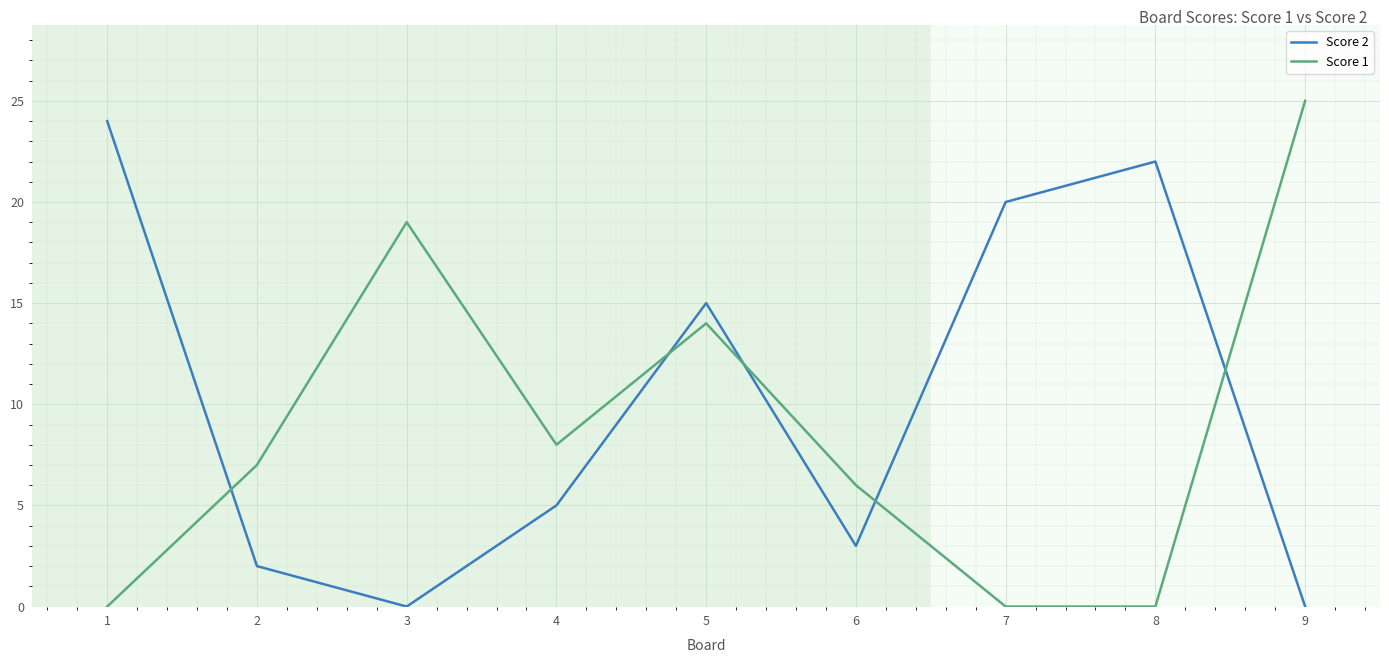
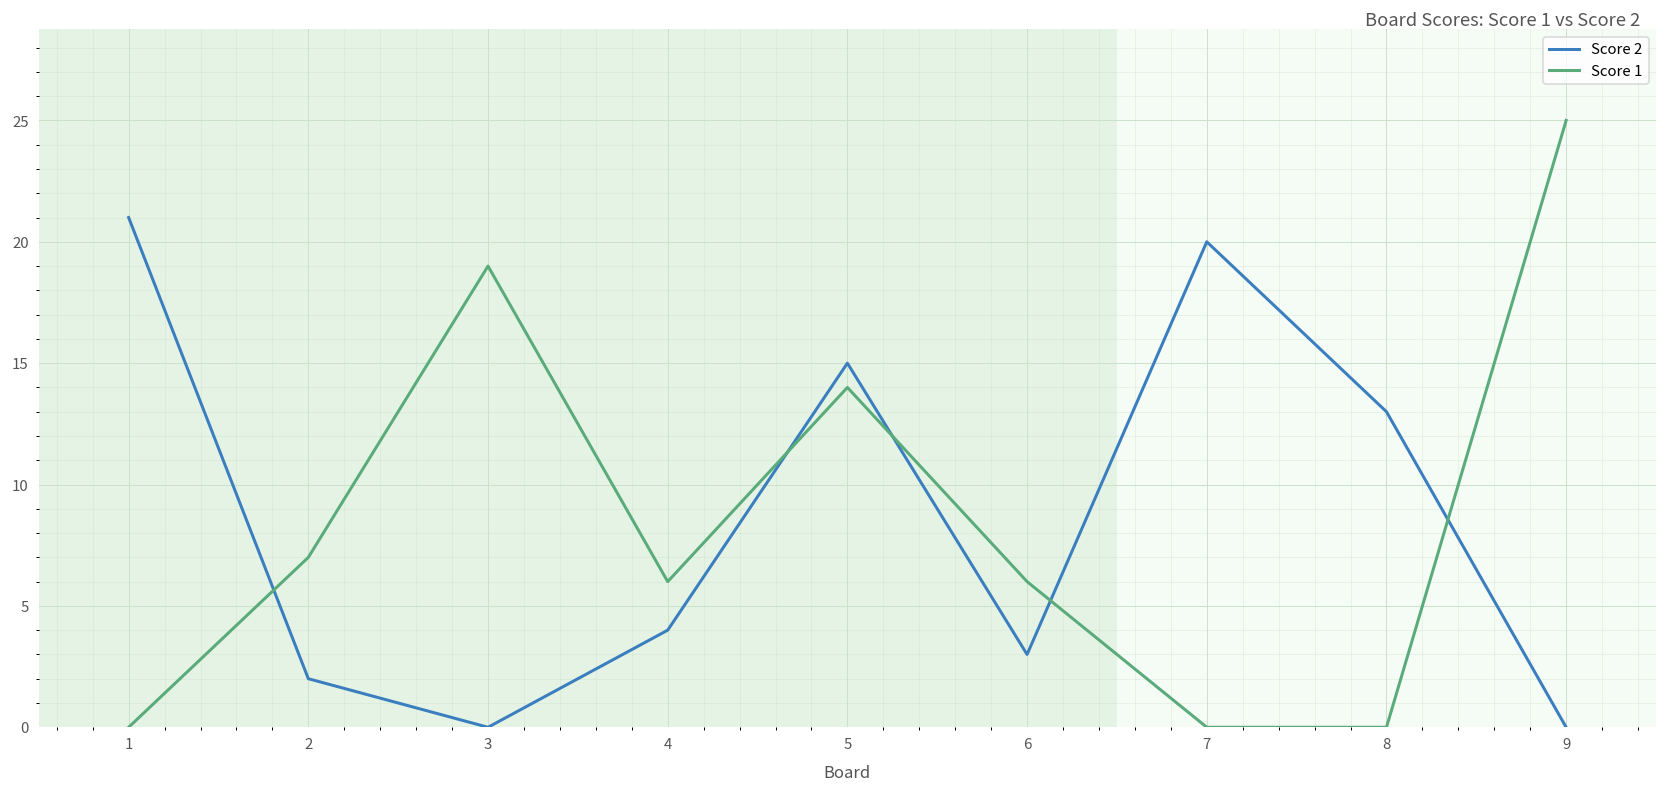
Score 2, 1: 24 -> 21
Score 2, 4: 5 -> 4
Score 1, 4: 8 -> 6
Score 2, 8: 22 -> 13
